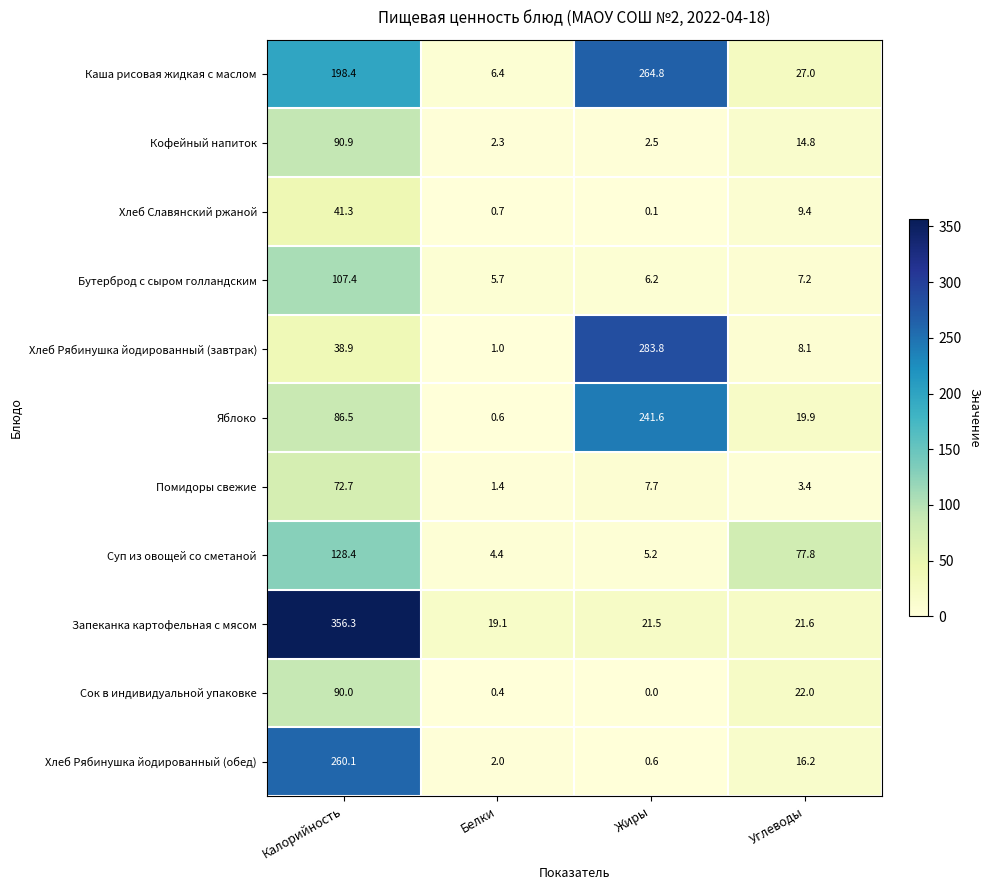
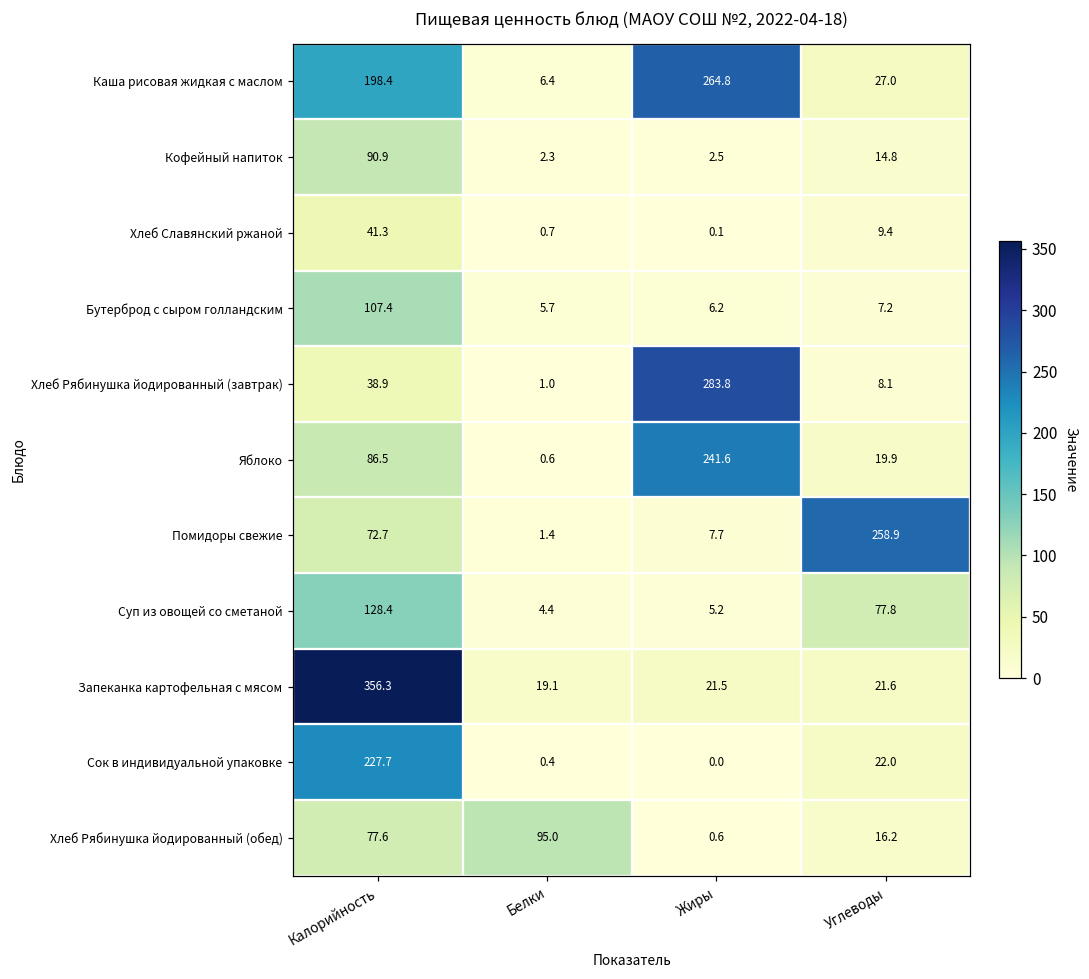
Помидоры свежие, Углеводы: 3.4 -> 258.9
Сок в индивидуальной упаковке, Калорийность: 90.0 -> 227.7
Хлеб Рябинушка йодированный (обед), Калорийность: 260.1 -> 77.6
Хлеб Рябинушка йодированный (обед), Белки: 2.0 -> 95.0
